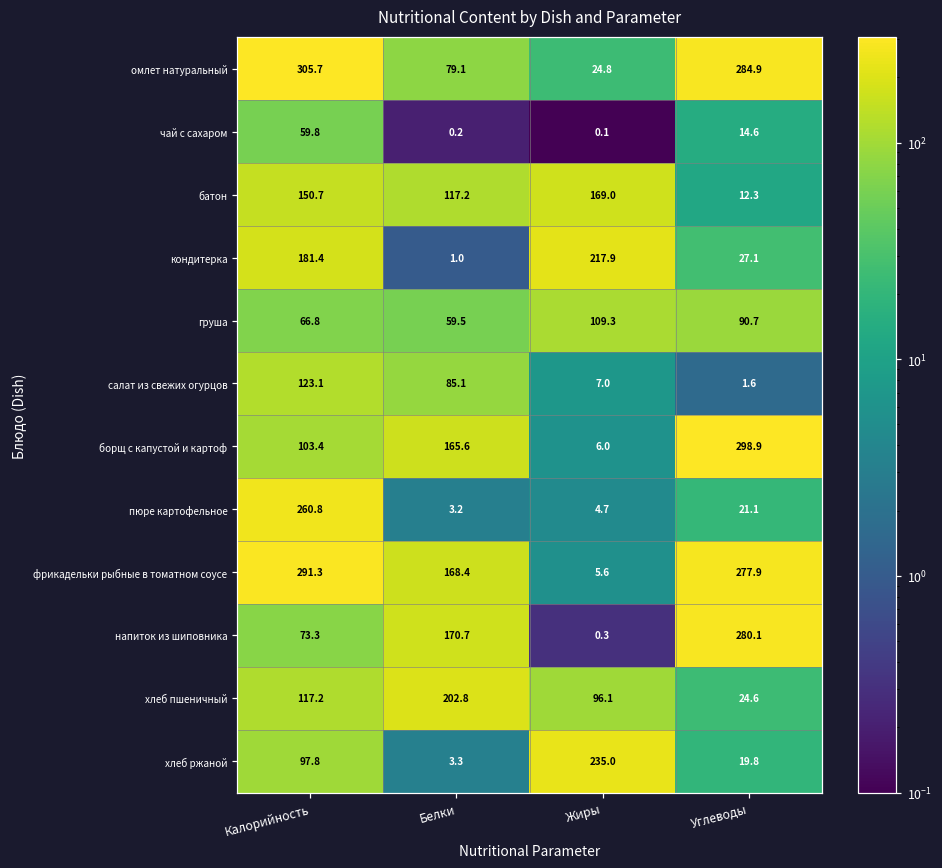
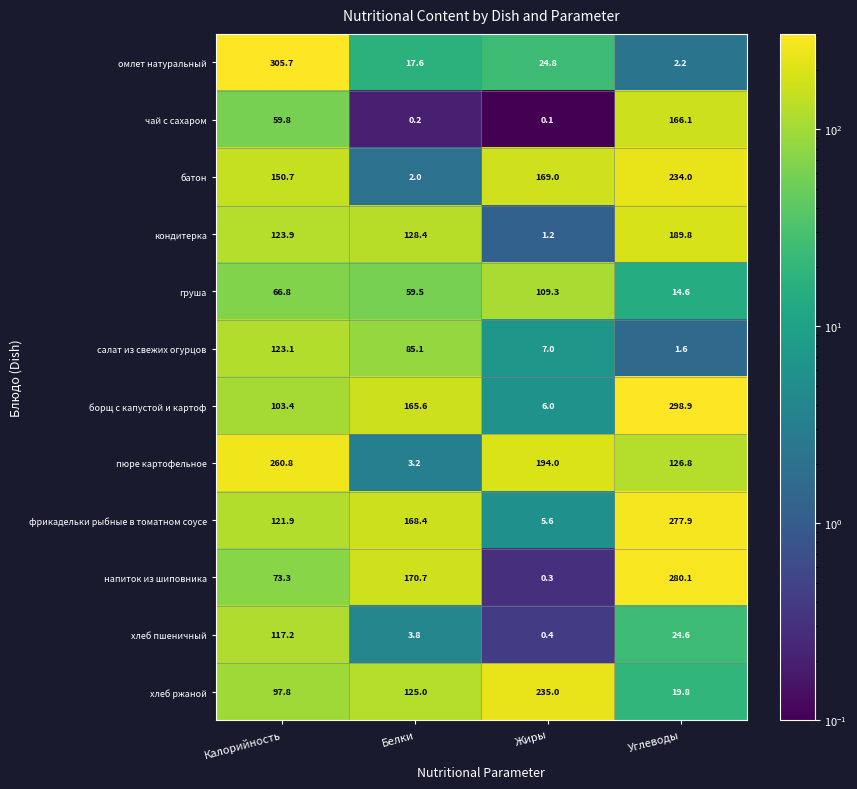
омлет натуральный, Белки: 79.1 -> 17.6
омлет натуральный, Углеводы: 284.9 -> 2.2
чай с сахаром, Углеводы: 14.6 -> 166.1
батон, Белки: 117.2 -> 2.0
батон, Углеводы: 12.3 -> 234.0
кондитерка, Калорийность: 181.4 -> 123.9
кондитерка, Белки: 1.0 -> 128.4
кондитерка, Жиры: 217.9 -> 1.2
кондитерка, Углеводы: 27.1 -> 189.8
груша, Углеводы: 90.7 -> 14.6
пюре картофельное, Жиры: 4.7 -> 194.0
пюре картофельное, Углеводы: 21.1 -> 126.8
фрикадельки рыбные в томатном соусе, Калорийность: 291.3 -> 121.9
хлеб пшеничный, Белки: 202.8 -> 3.8
хлеб пшеничный, Жиры: 96.1 -> 0.4
хлеб ржаной, Белки: 3.3 -> 125.0
